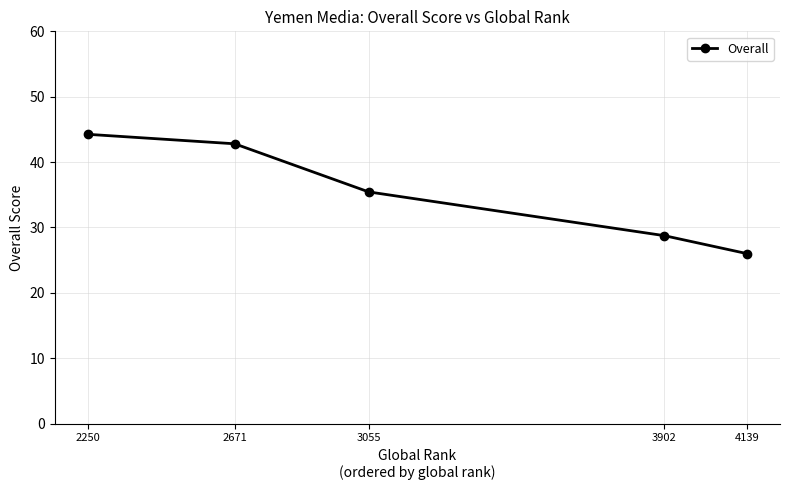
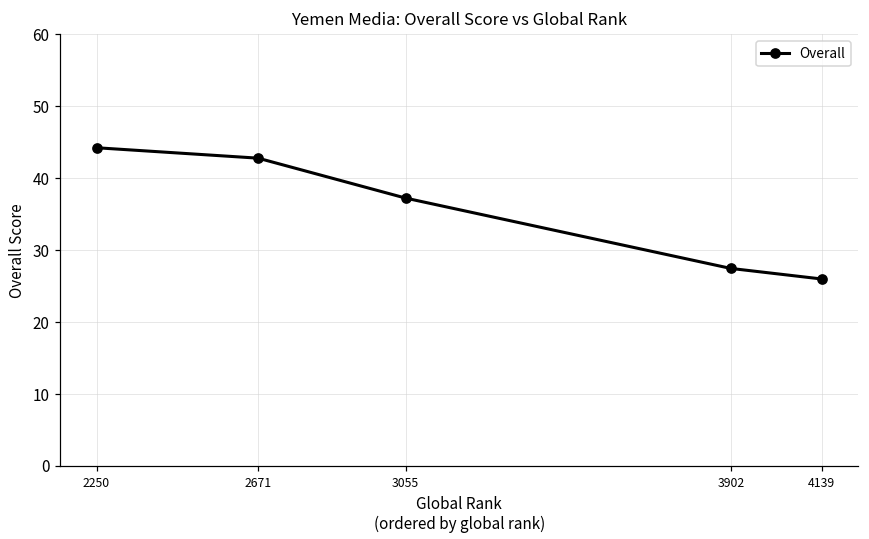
3055: 35 -> 37
3902: 29 -> 27
